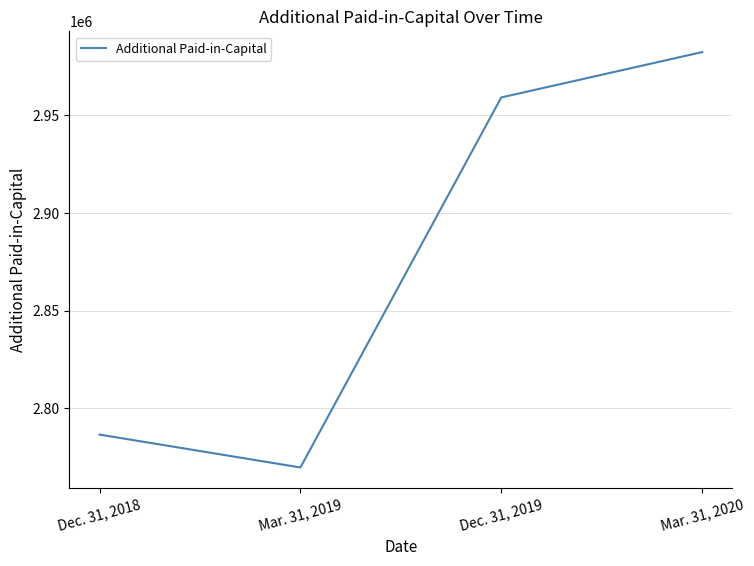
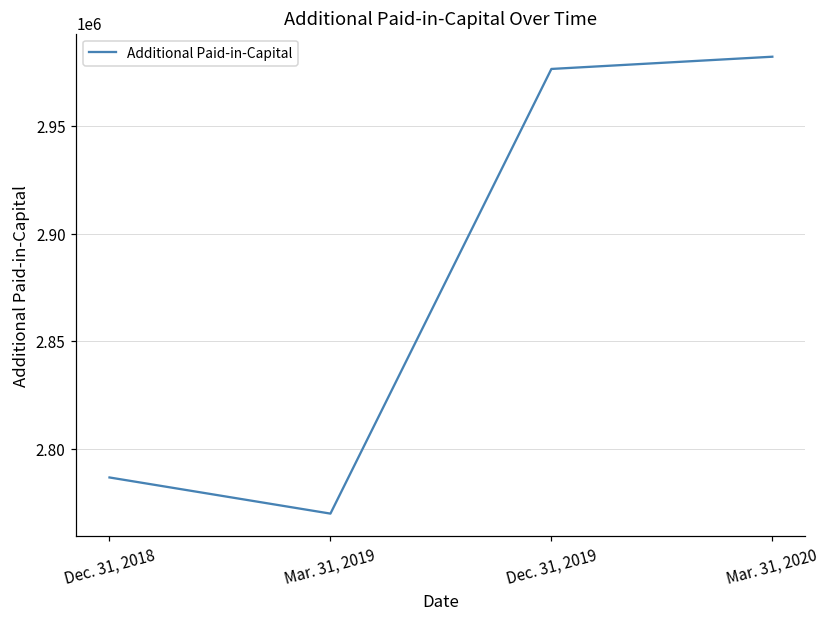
Dec. 31, 2019: 2959000 -> 2977000
